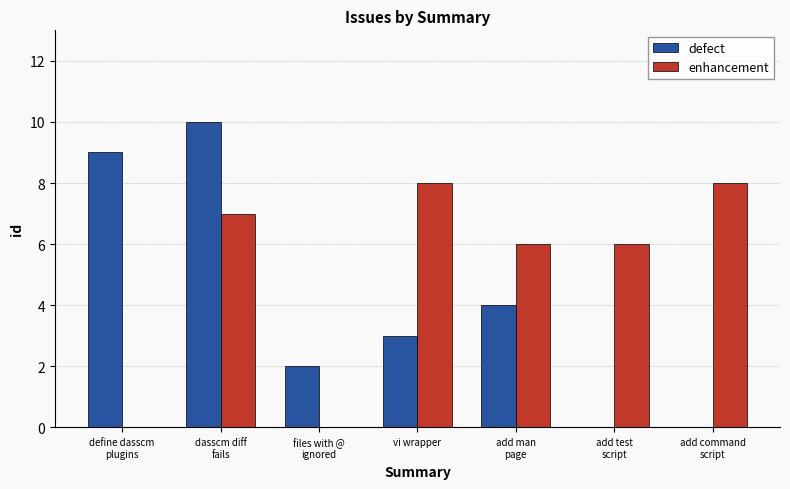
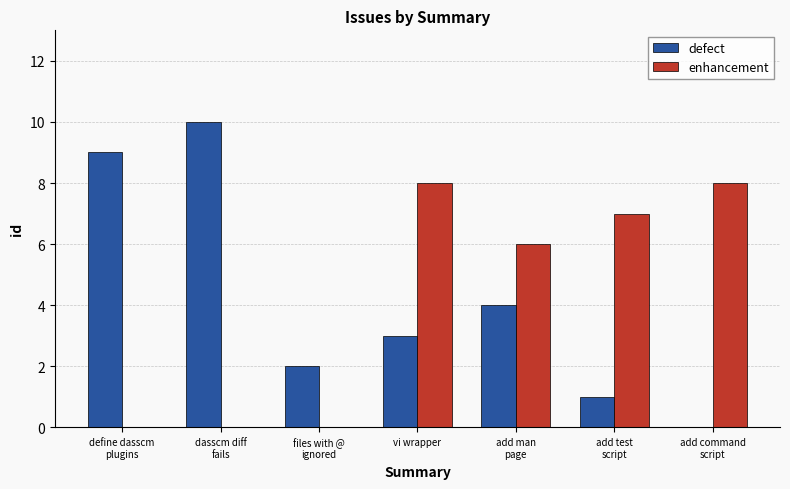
enhancement, dasscm diff fails: 7 -> 0
defect, add test script: 0 -> 1
enhancement, add test script: 6 -> 7
